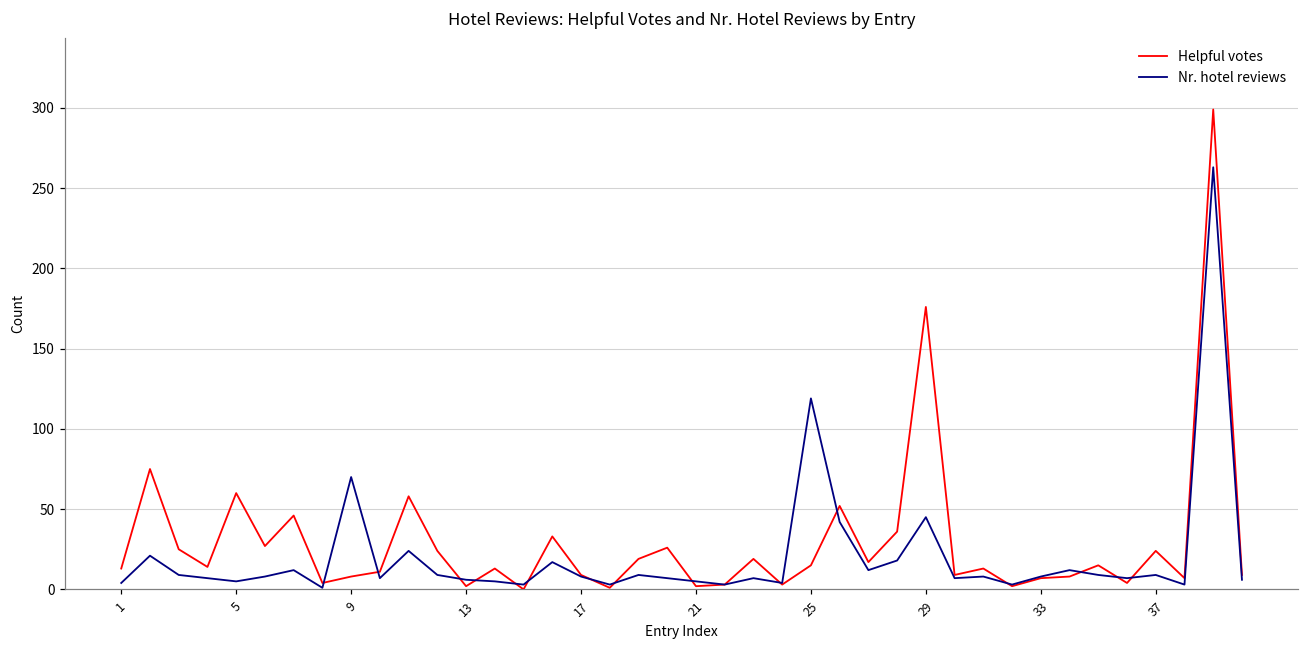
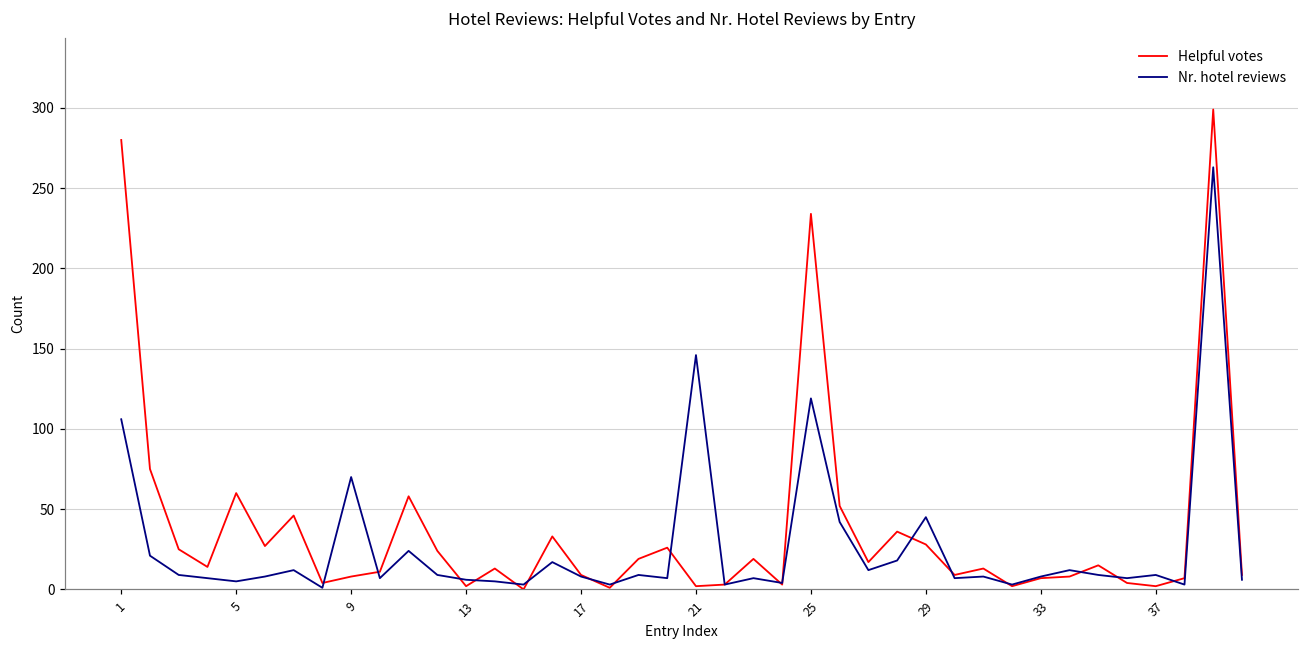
Helpful votes, 1: 13 -> 280
Nr. hotel reviews, 1: 4 -> 106
Nr. hotel reviews, 21: 5 -> 146
Helpful votes, 25: 15 -> 234
Helpful votes, 29: 176 -> 28
Helpful votes, 37: 24 -> 2
